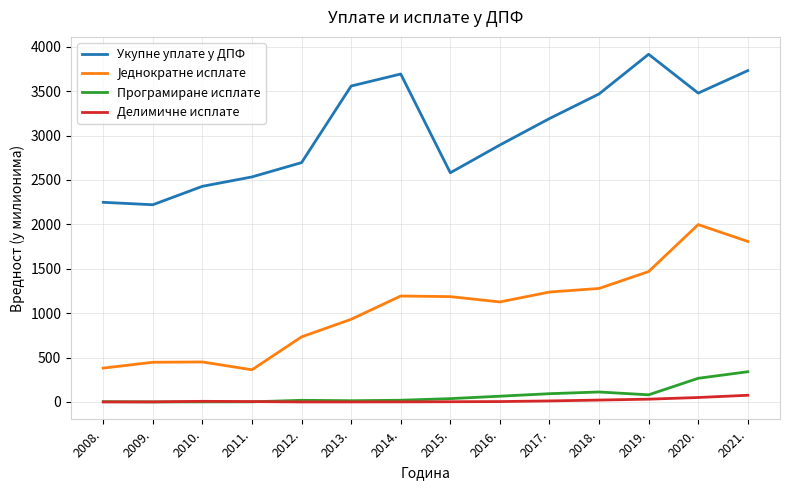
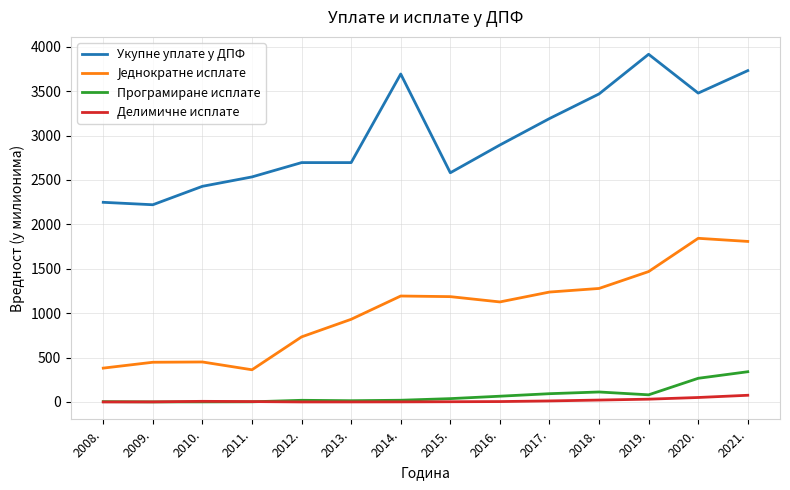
Укупне уплате у ДПФ, 2013.: 3600 -> 2700
Једнократне исплате, 2020.: 2000 -> 1800
